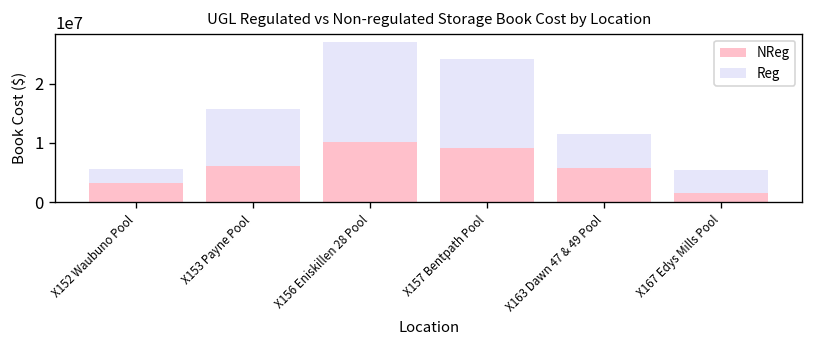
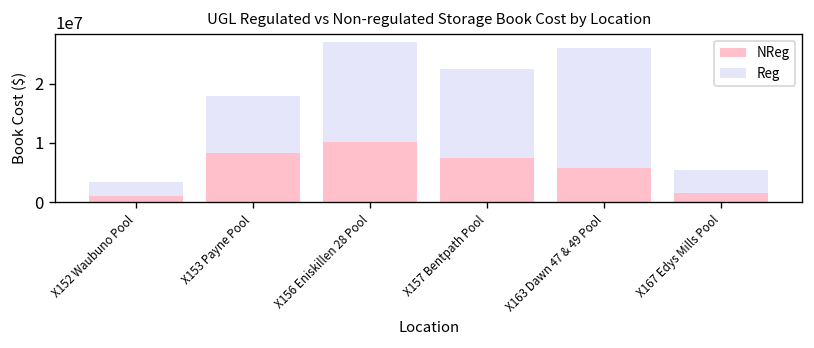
NReg, X152 Waubuno Pool: 3000000 -> 1000000
NReg, X153 Payne Pool: 6000000 -> 8000000
NReg, X157 Bentpath Pool: 9000000 -> 7000000
Reg, X163 Dawn 47 & 49 Pool: 6000000 -> 20000000
